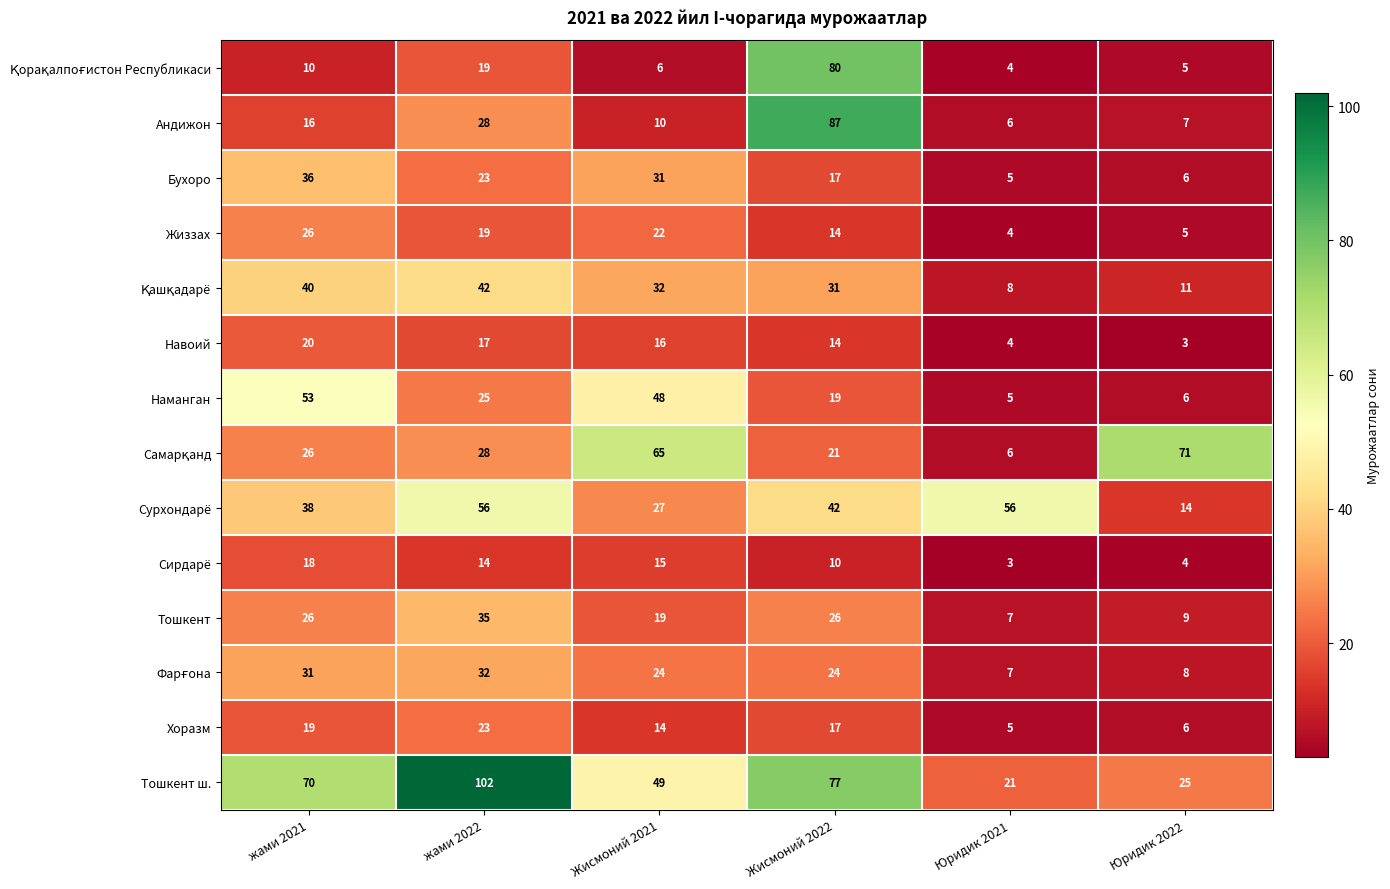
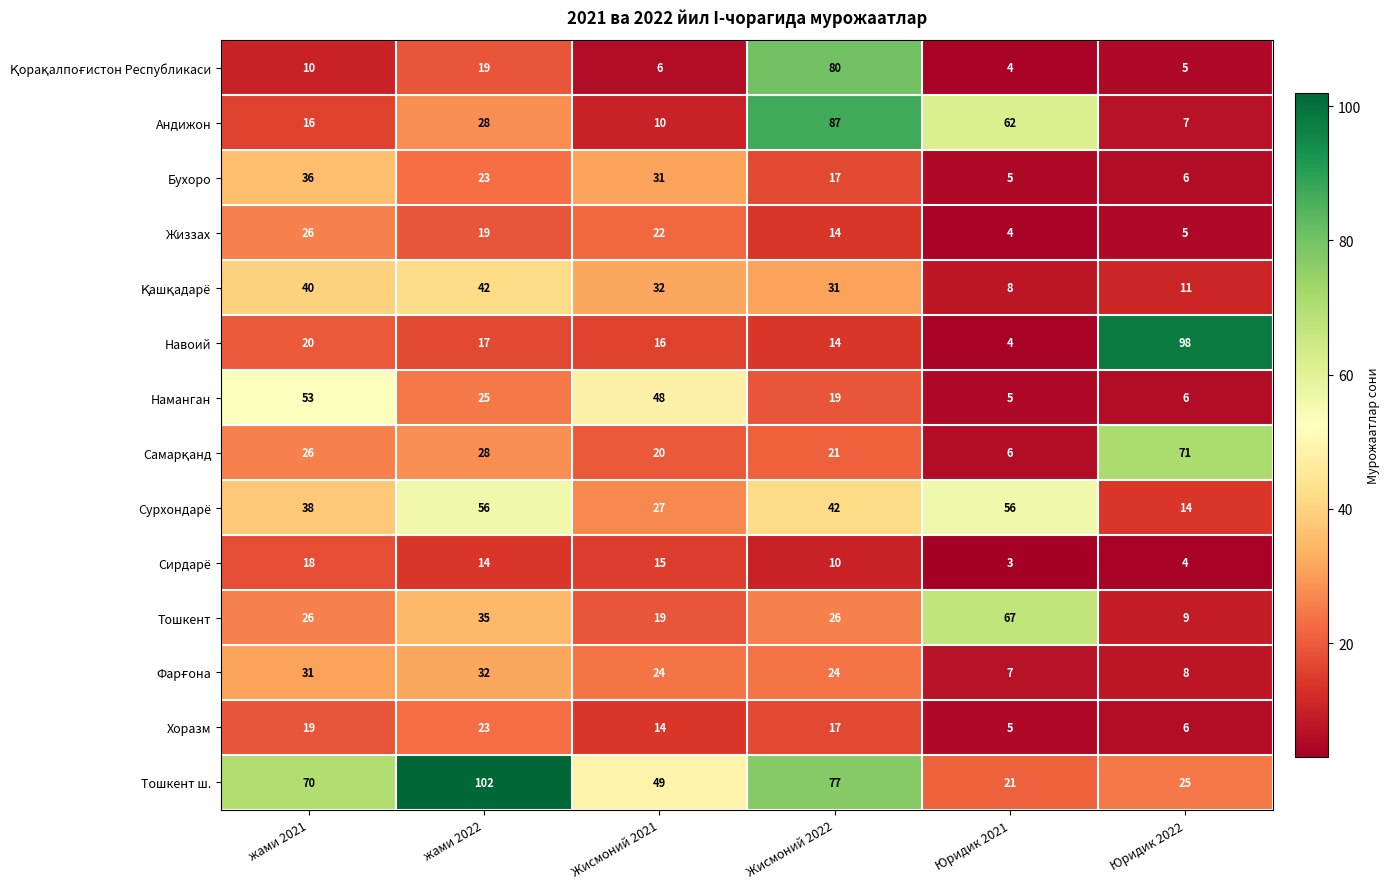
Андижон, Юридик 2021: 6 -> 62
Навоий, Юридик 2022: 3 -> 98
Самарқанд, Жисмоний 2021: 65 -> 20
Тошкент, Юридик 2021: 7 -> 67
